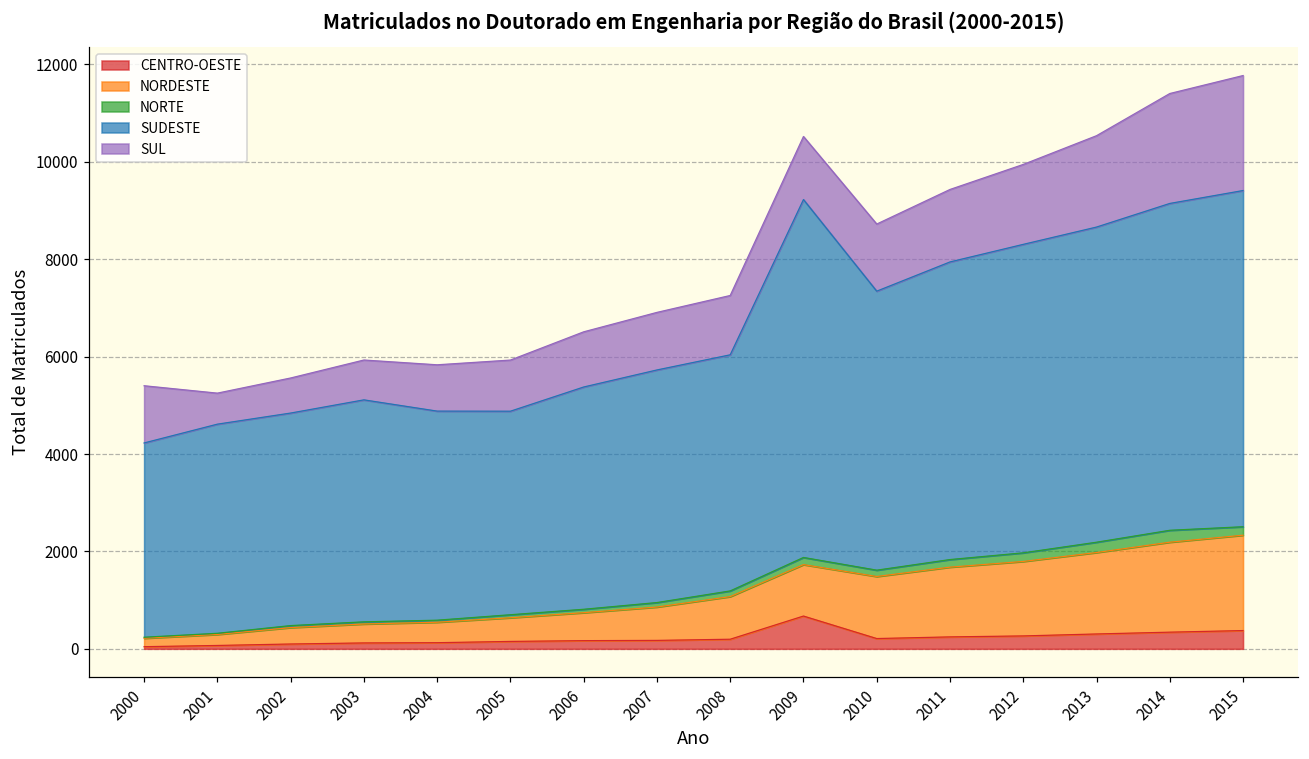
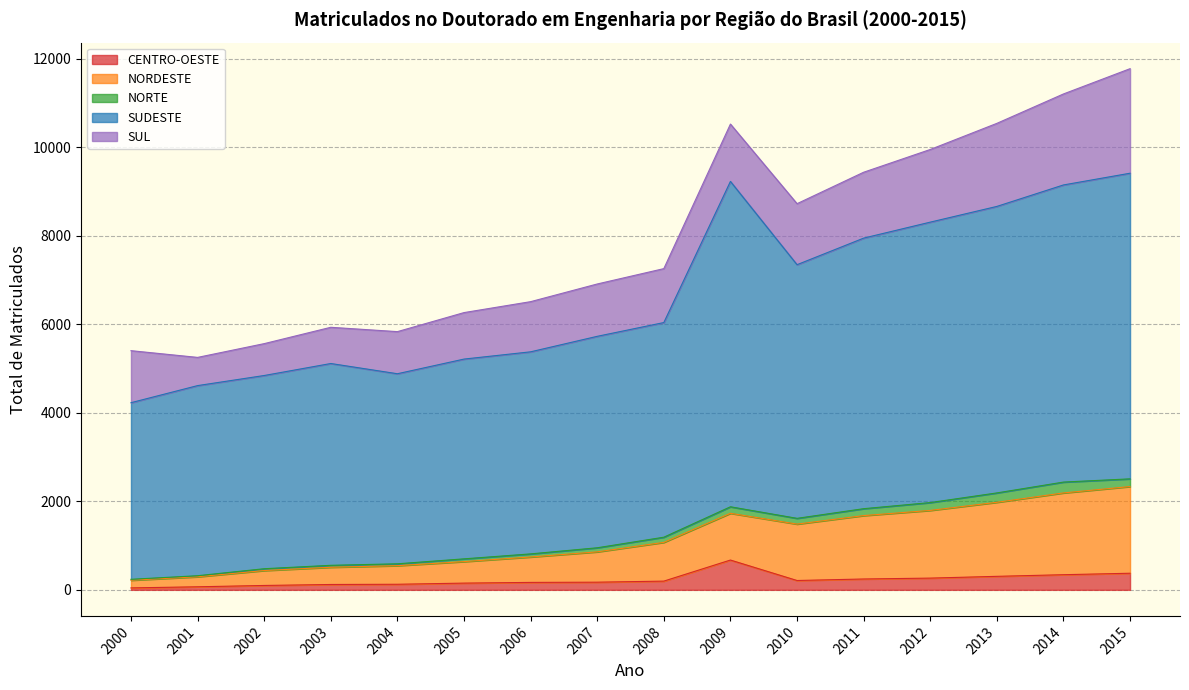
SUDESTE, 2005: 4200 -> 4500
SUL, 2014: 2300 -> 2100
